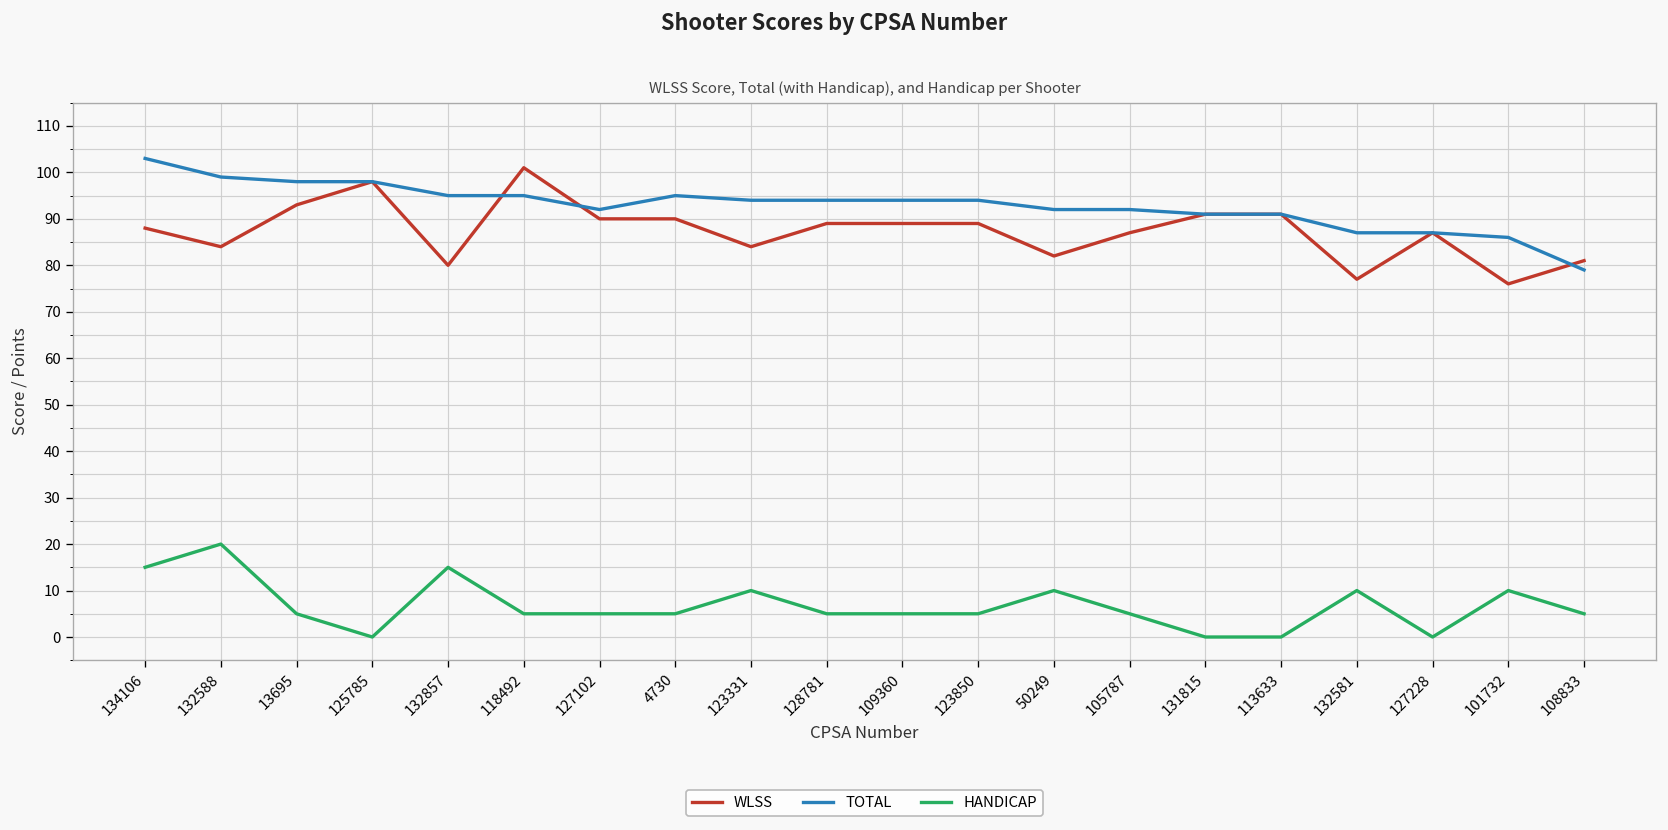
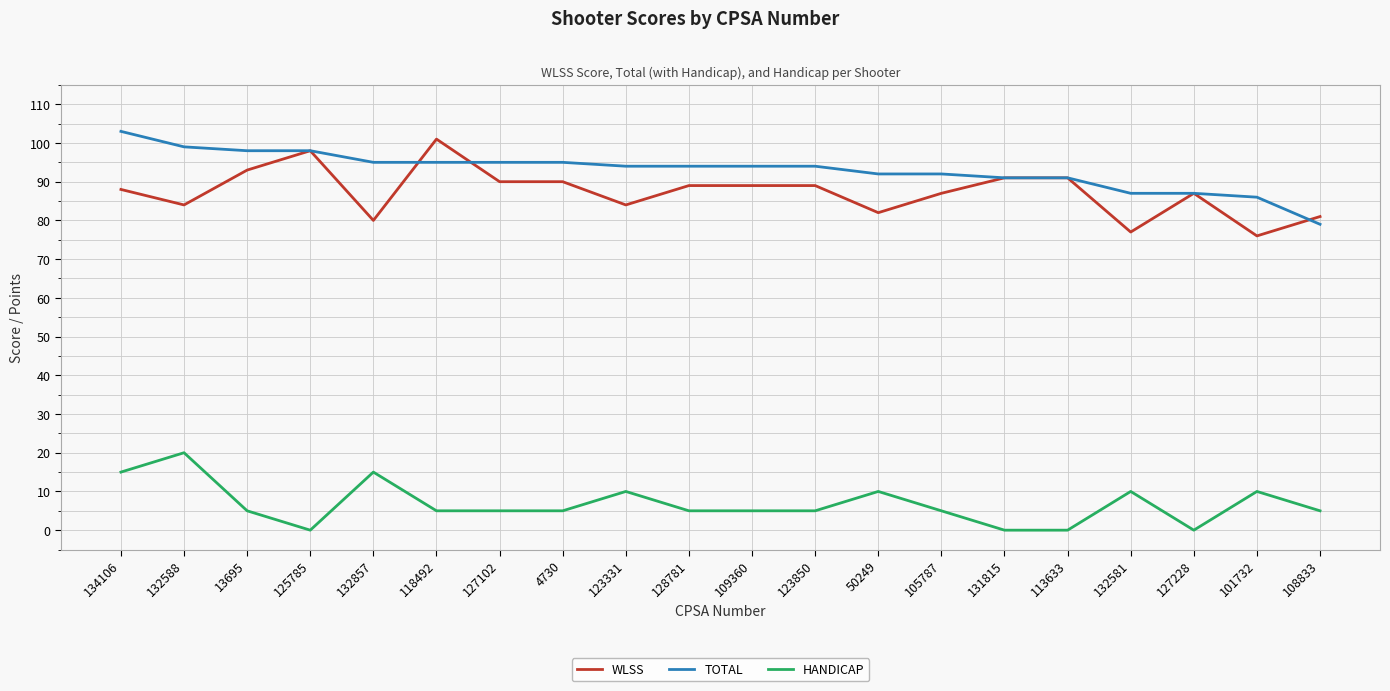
TOTAL, 127102: 92 -> 95
